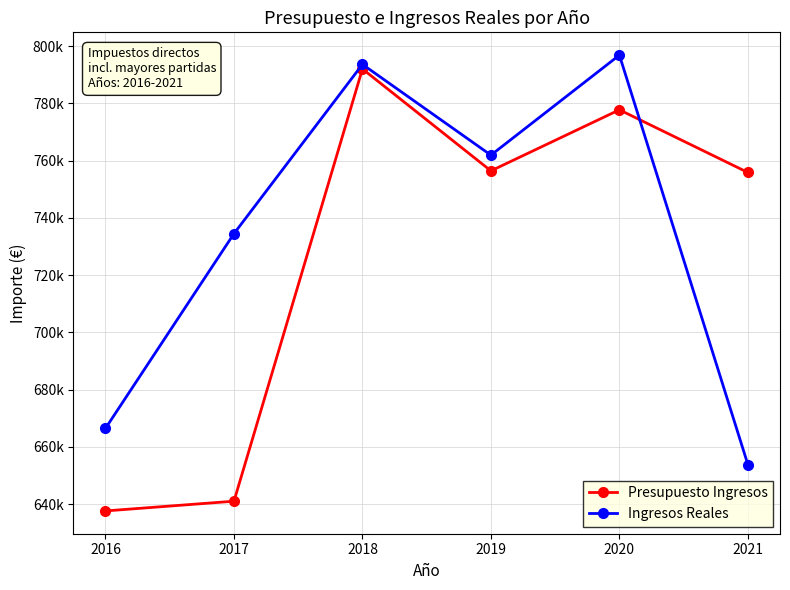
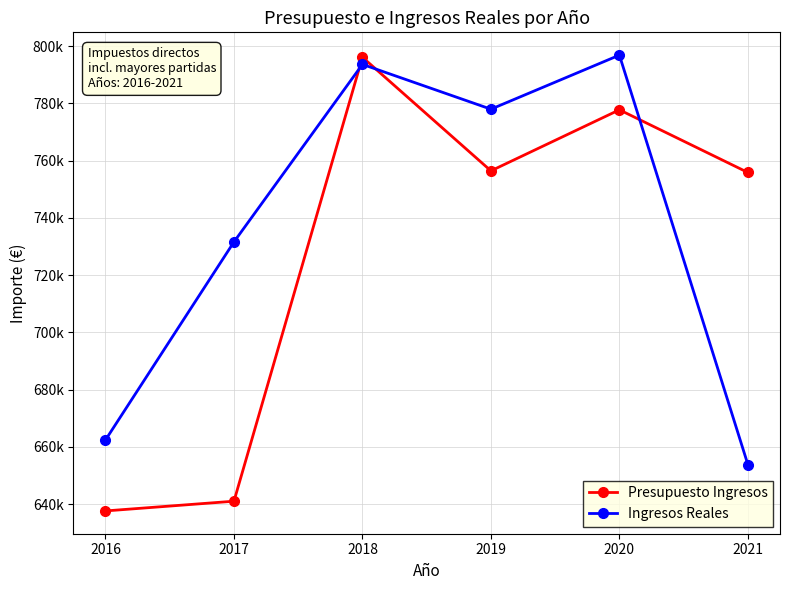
Ingresos Reales, 2016: 666000 -> 662000
Ingresos Reales, 2017: 734000 -> 732000
Presupuesto Ingresos, 2018: 792000 -> 796000
Ingresos Reales, 2019: 762000 -> 778000
